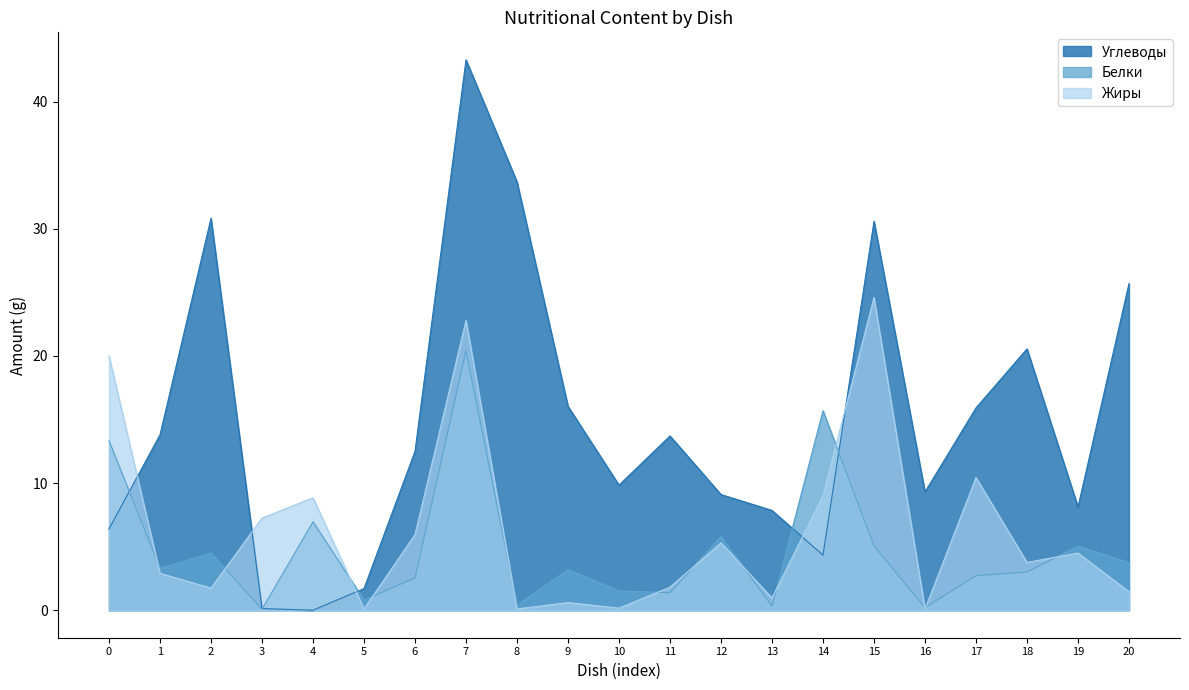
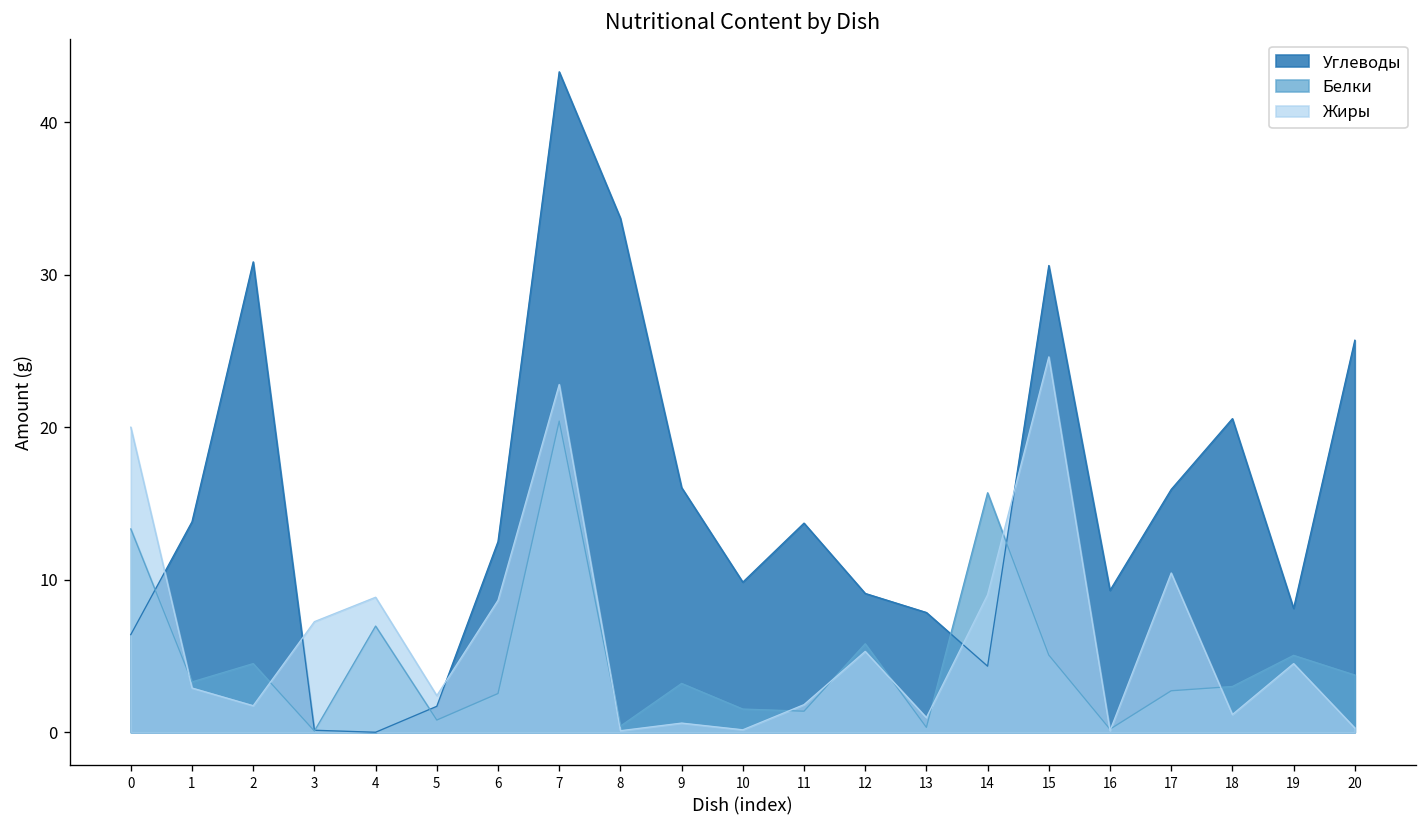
Жиры, 5: 0.1 -> 2.4
Жиры, 6: 6.0 -> 8.7
Жиры, 18: 3.8 -> 1.2
Жиры, 20: 1.5 -> 0.3
